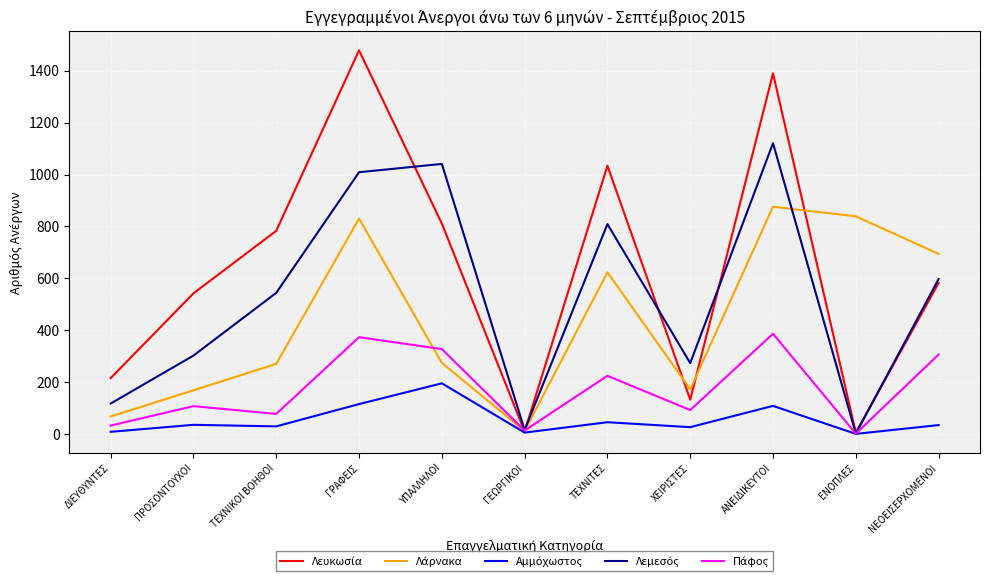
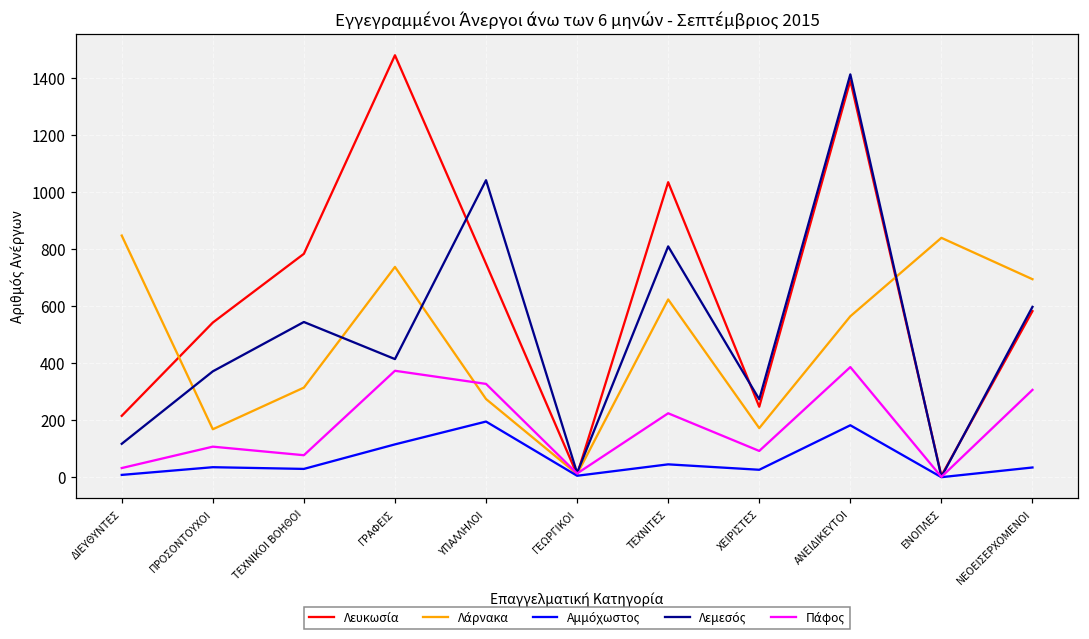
Λάρνακα, ΔΙΕΥΘΥΝΤΕΣ: 70 -> 850
Λεμεσός, ΠΡΟΣΟΝΤΟΥΧΟΙ: 300 -> 370
Λάρνακα, ΤΕΧΝΙΚΟΙ ΒΟΗΘΟΙ: 270 -> 310
Λάρνακα, ΓΡΑΦΕΙΣ: 830 -> 740
Λεμεσός, ΓΡΑΦΕΙΣ: 1010 -> 410
Λευκωσία, ΥΠΑΛΛΗΛΟΙ: 810 -> 750
Λευκωσία, ΧΕΙΡΙΣΤΕΣ: 130 -> 250
Λάρνακα, ΑΝΕΙΔΙΚΕΥΤΟΙ: 880 -> 560
Αμμόχωστος, ΑΝΕΙΔΙΚΕΥΤΟΙ: 110 -> 180
Λεμεσός, ΑΝΕΙΔΙΚΕΥΤΟΙ: 1120 -> 1410
